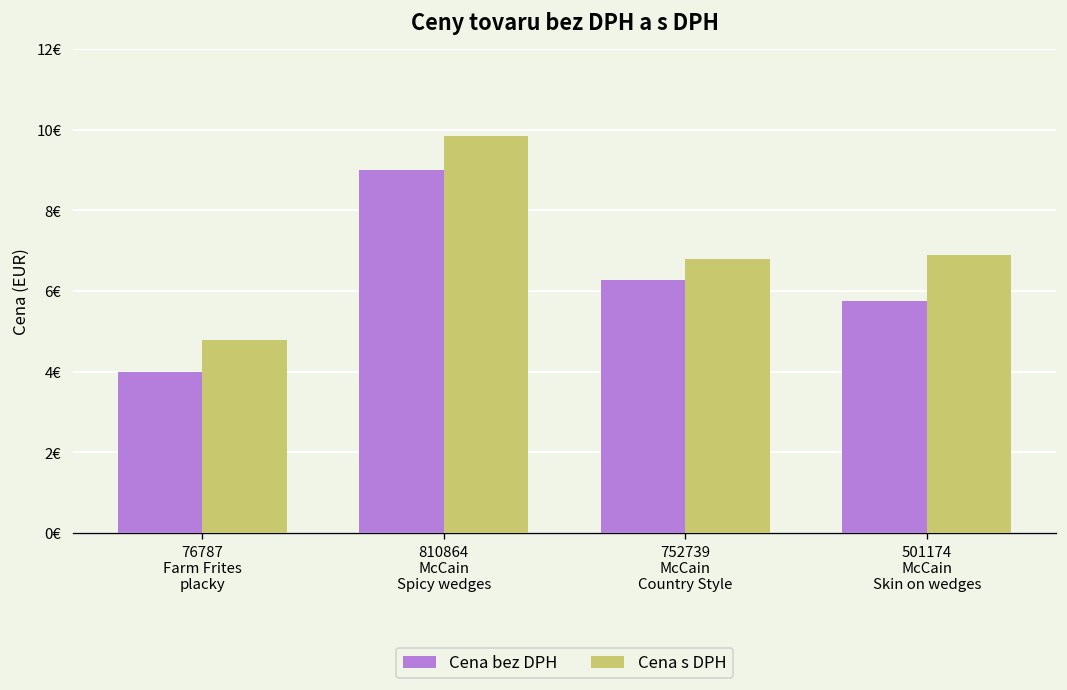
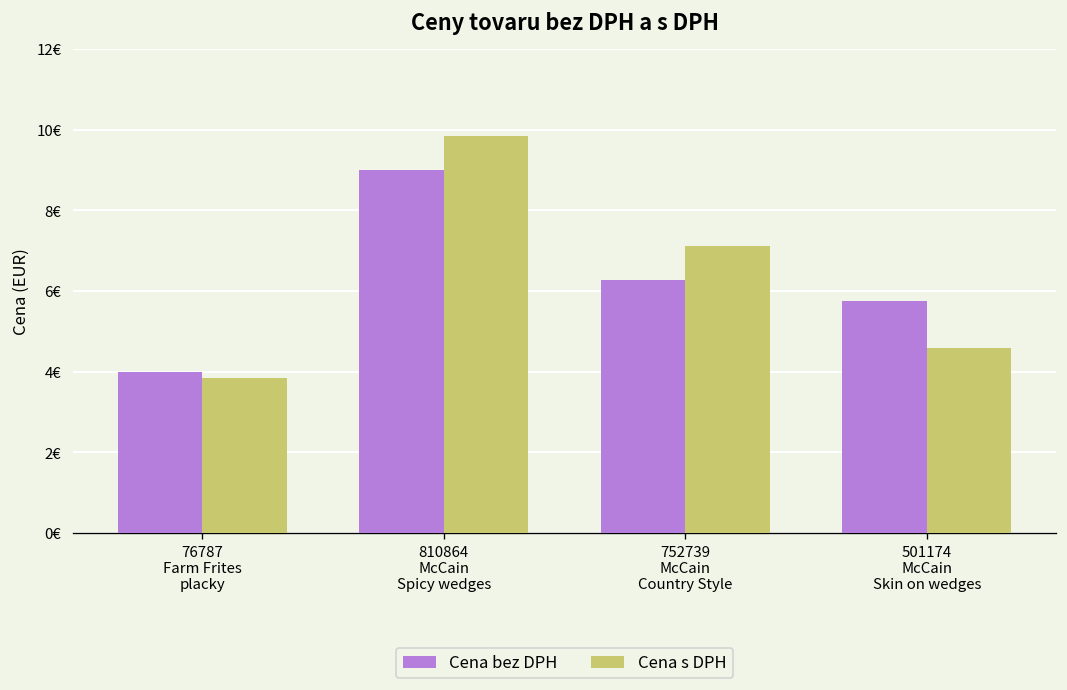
Cena s DPH, 76787 Farm Frites placky: 4.8€ -> 3.9€
Cena s DPH, 752739 McCain Country Style: 6.8€ -> 7.1€
Cena s DPH, 501174 McCain Skin on wedges: 6.9€ -> 4.6€
